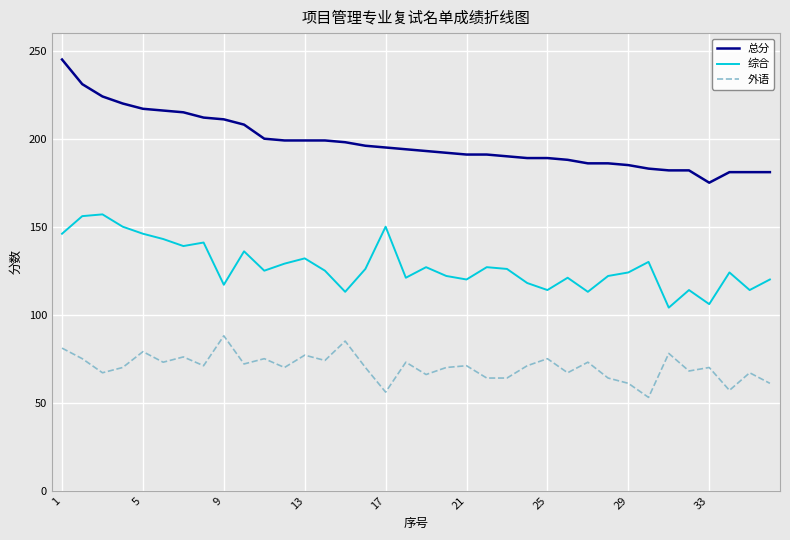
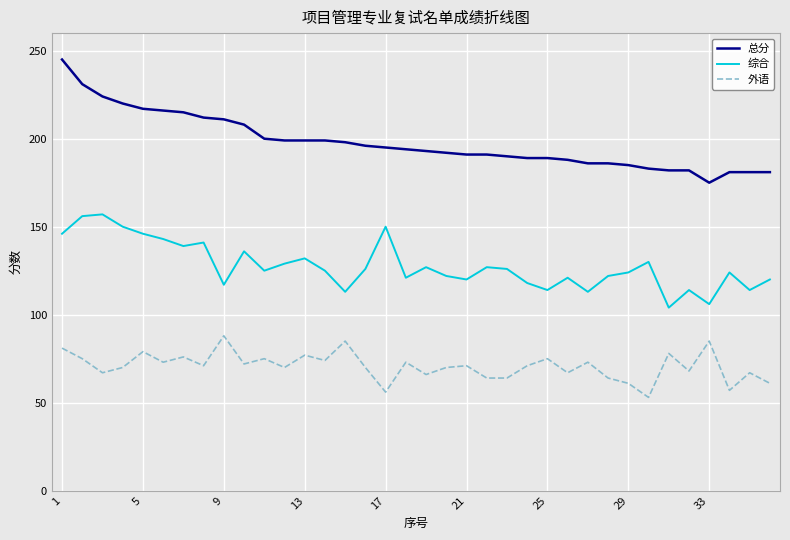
外语, 33: 70 -> 85
